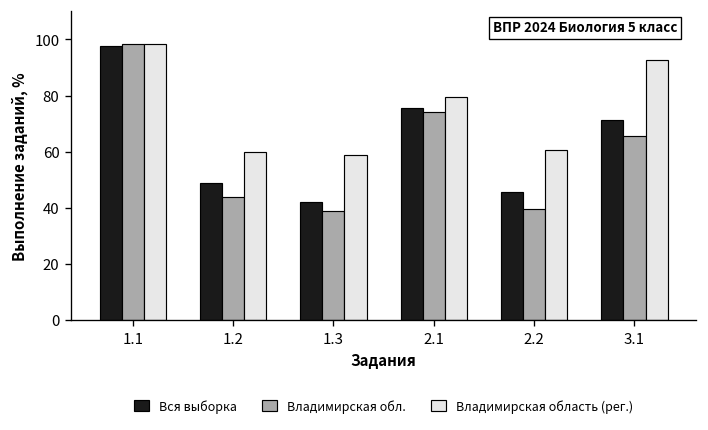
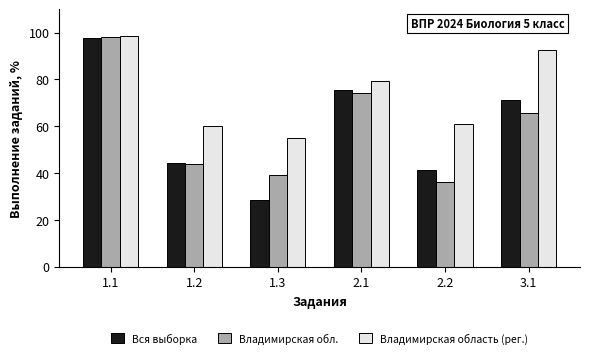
Вся выборка, 1.2: 49 -> 44
Вся выборка, 1.3: 42 -> 29
Владимирская область (рег.), 1.3: 59 -> 55
Вся выборка, 2.2: 46 -> 41
Владимирская обл., 2.2: 40 -> 36
